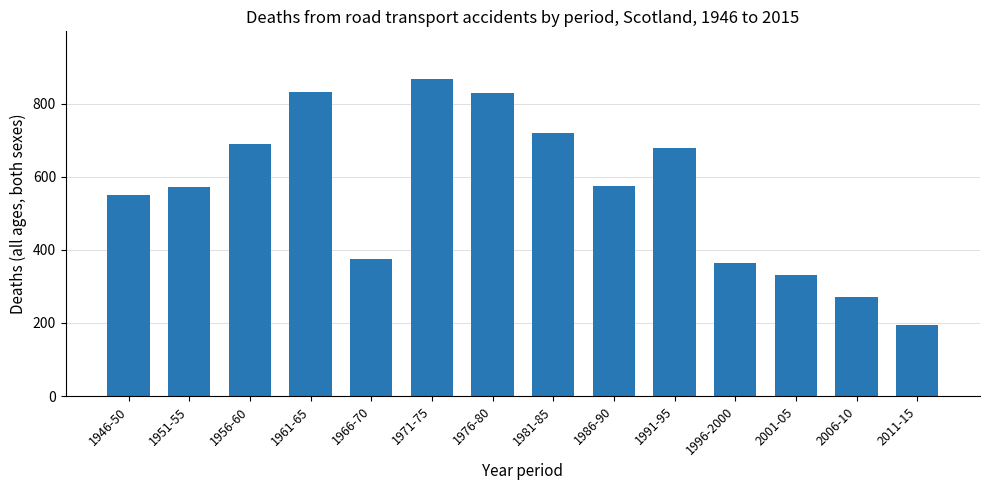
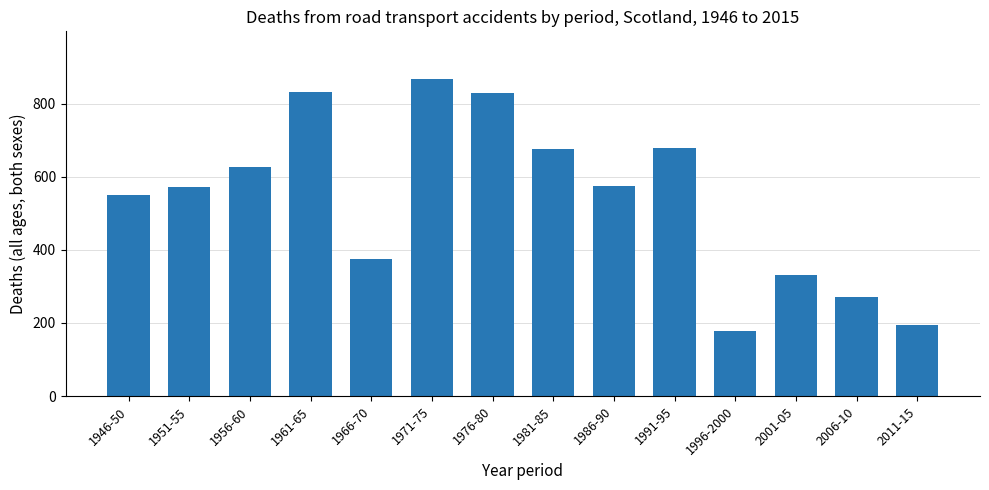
1956-60: 690 -> 630
1981-85: 720 -> 680
1996-2000: 360 -> 180
